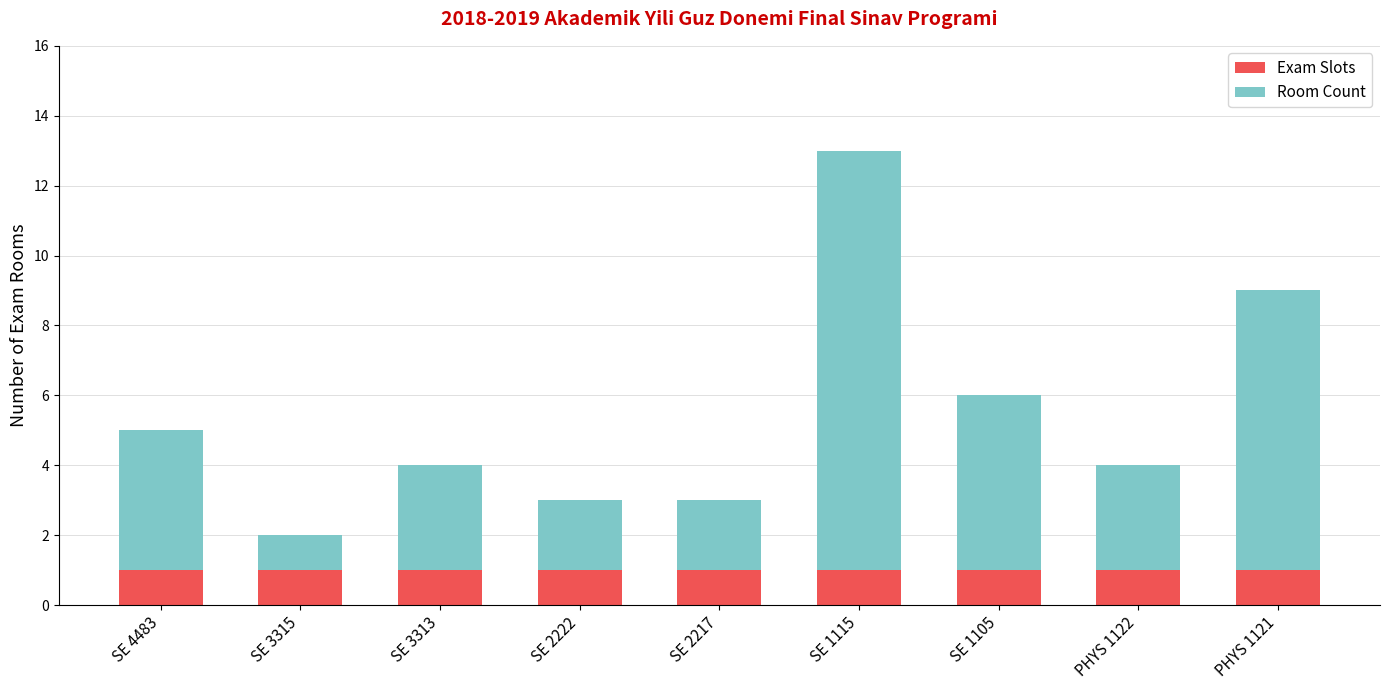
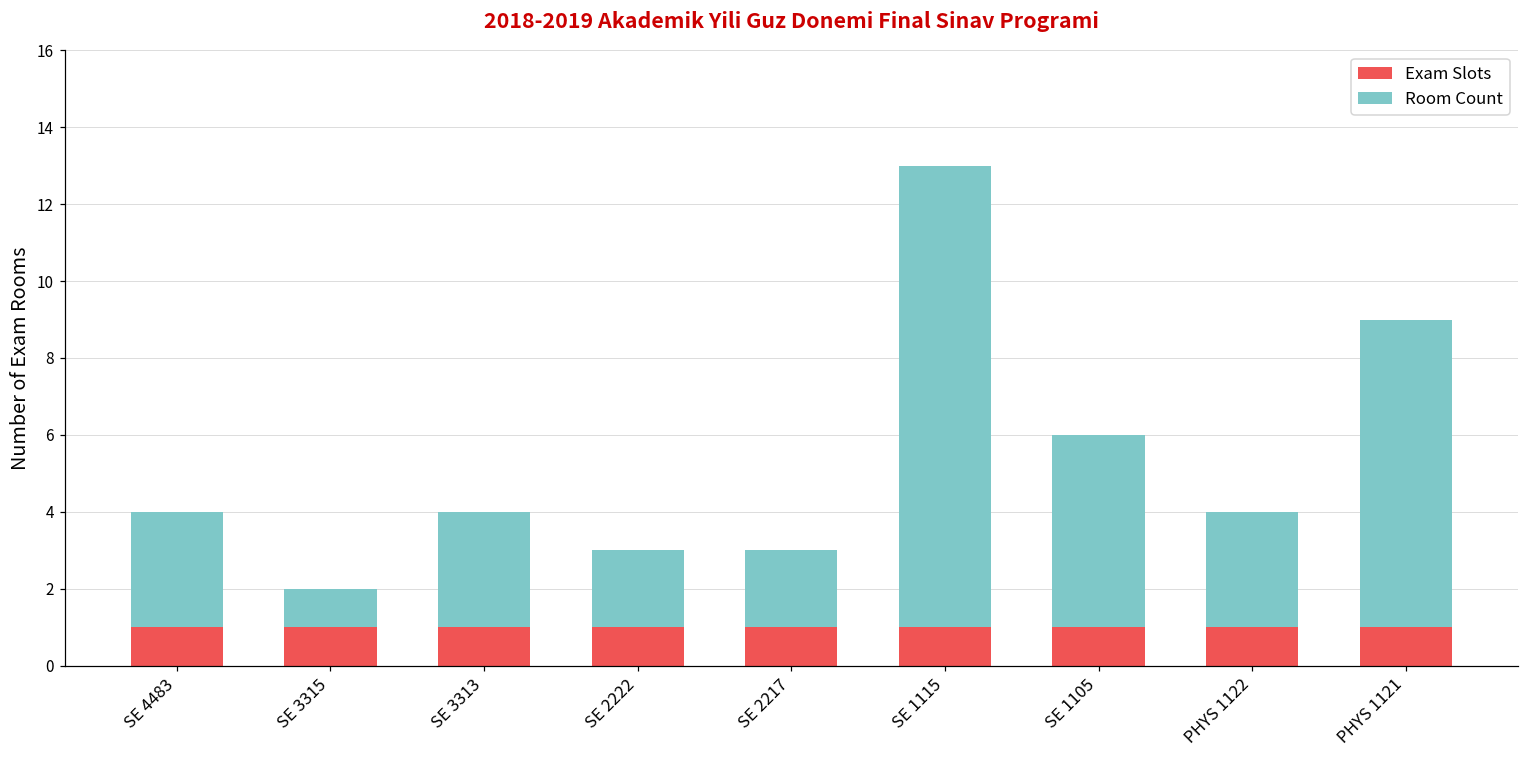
Room Count, SE 4483: 4 -> 3
